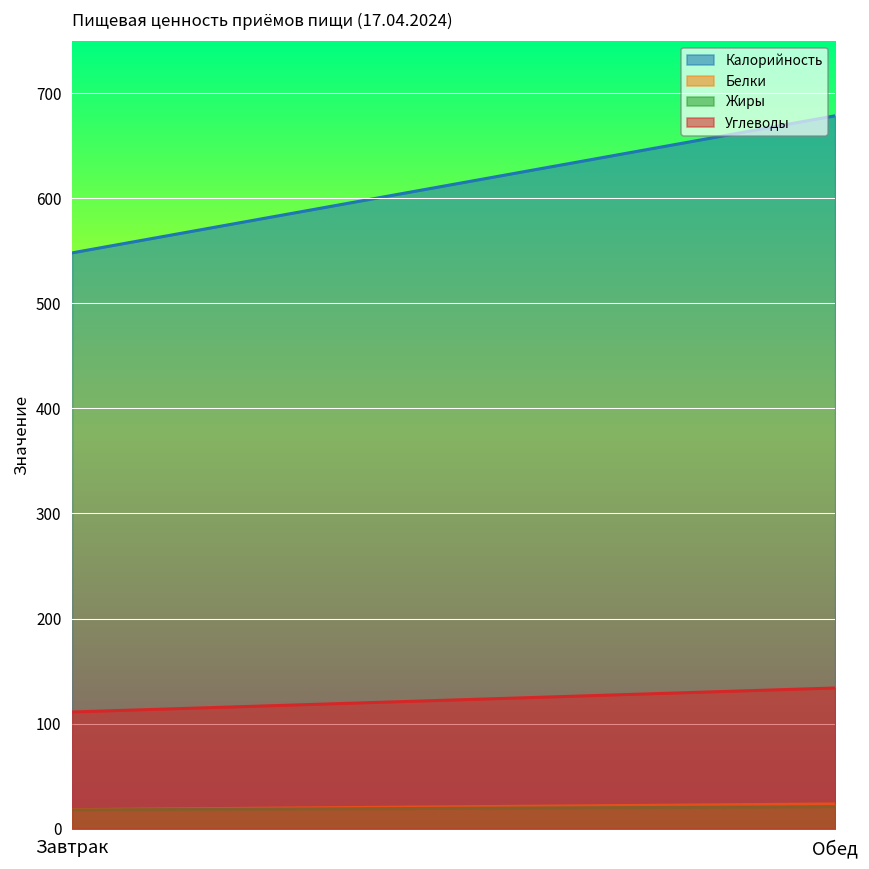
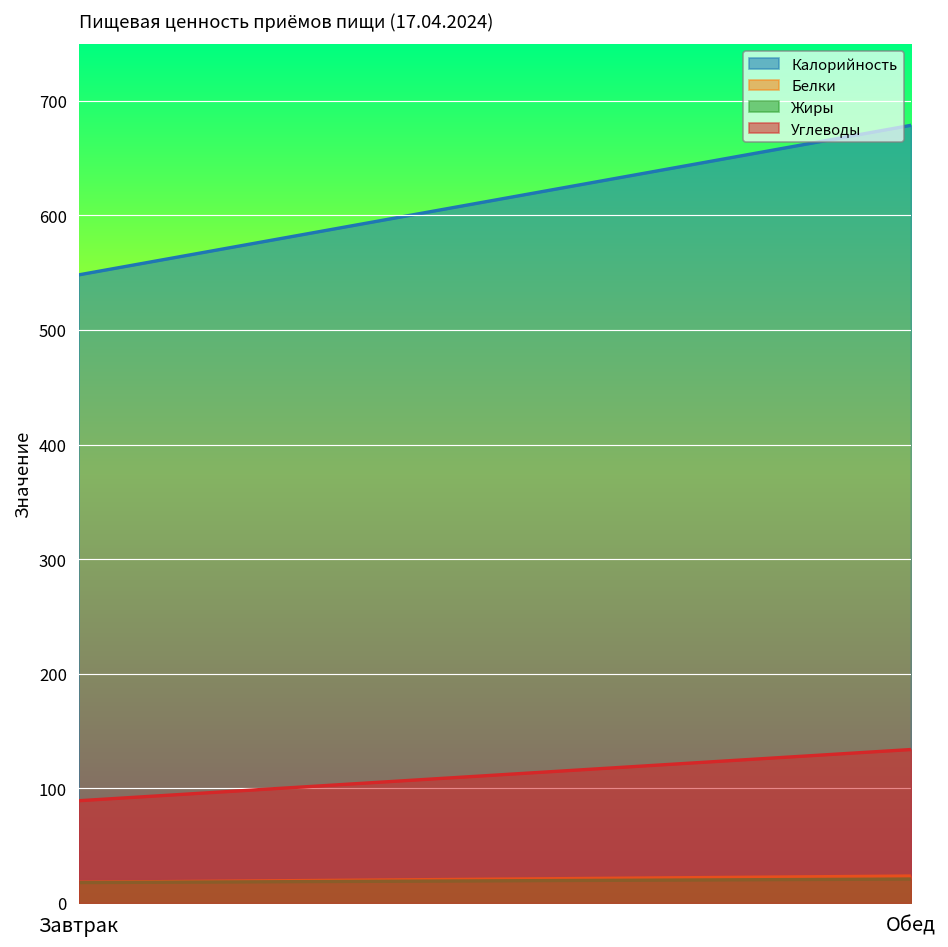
Углеводы, Завтрак: 110 -> 90
